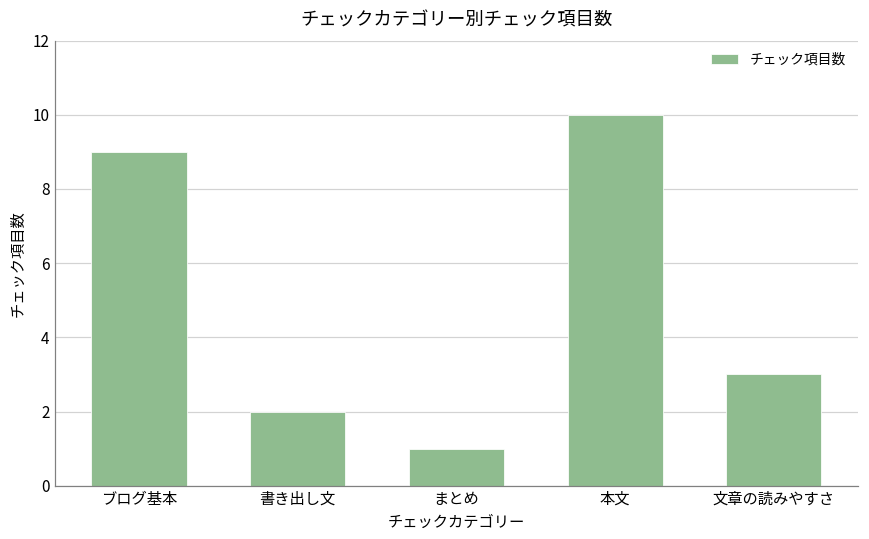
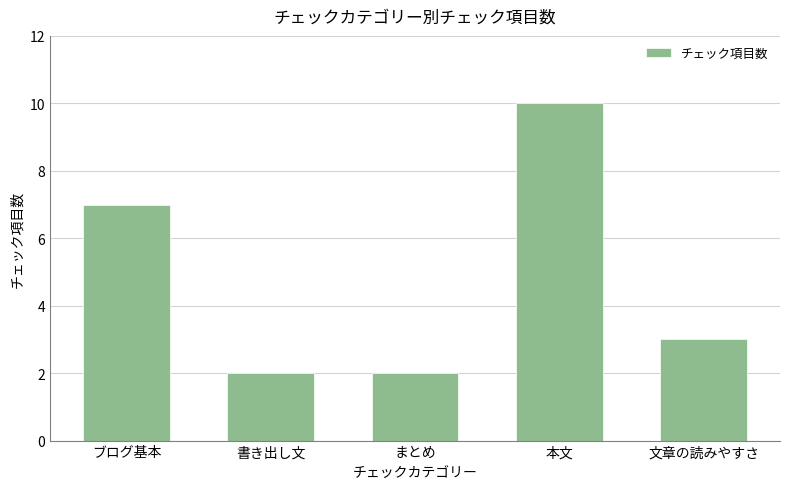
ブログ基本: 9 -> 7
まとめ: 1 -> 2
